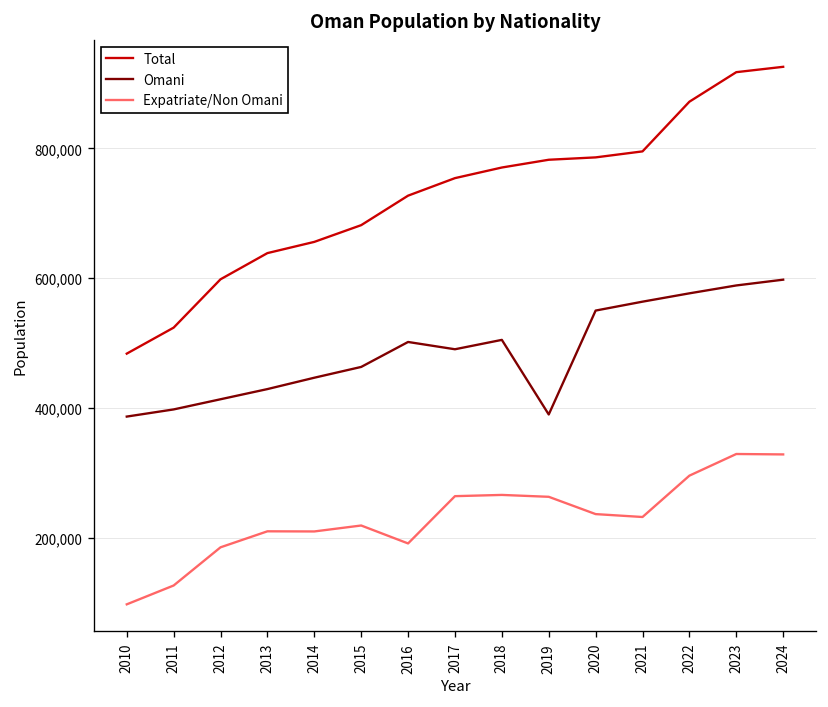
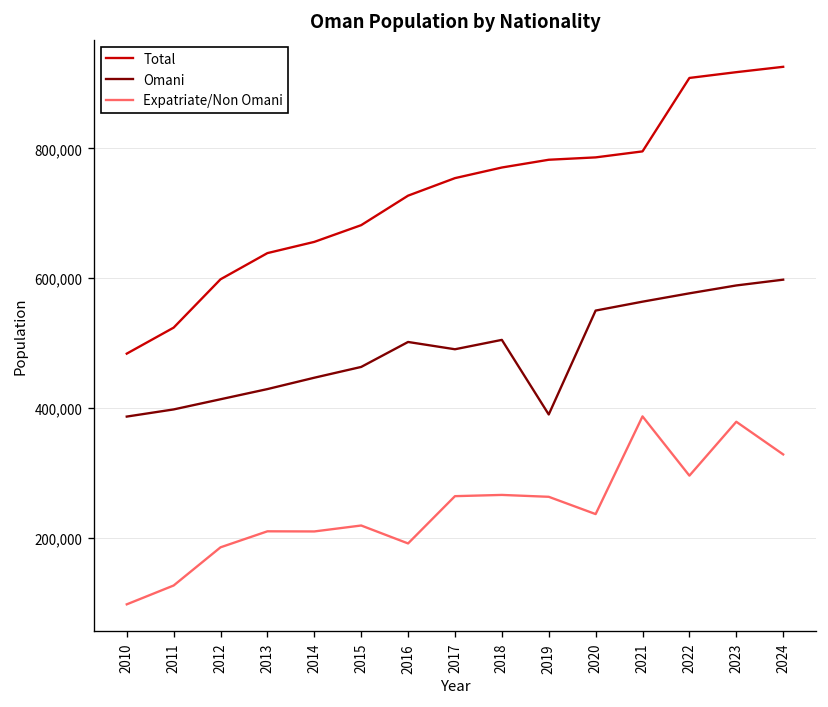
Expatriate/Non Omani, 2021: 230,000 -> 390,000
Total, 2022: 870,000 -> 910,000
Expatriate/Non Omani, 2023: 330,000 -> 380,000
